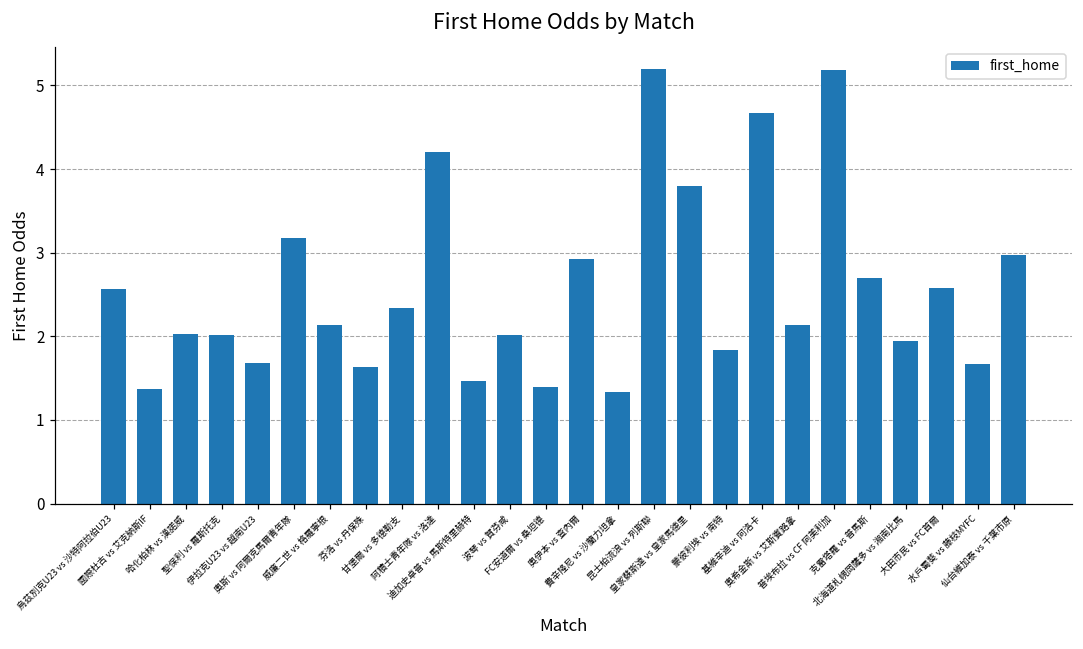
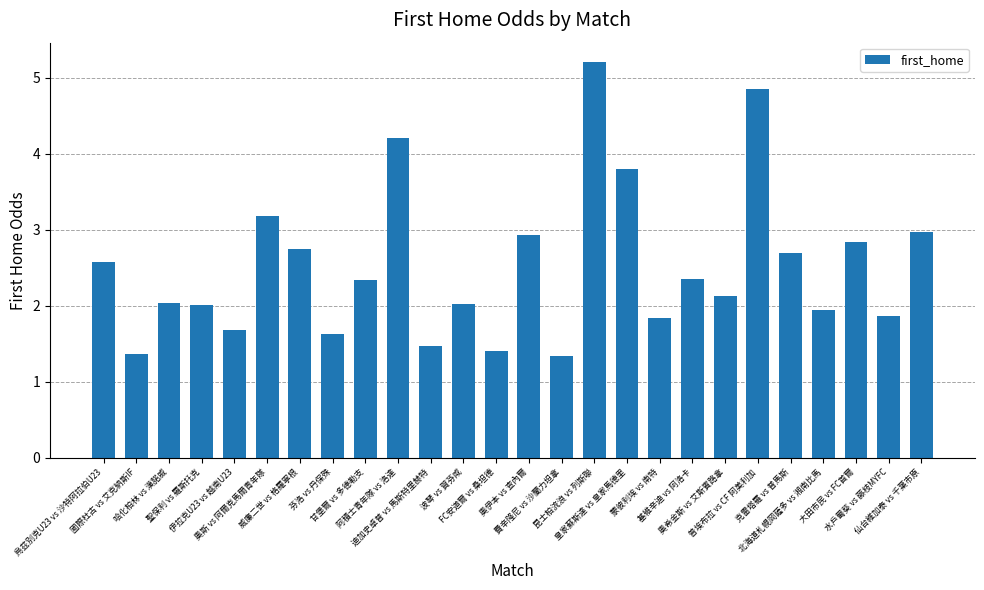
威廉二世 vs 格羅寧根: 2.1 -> 2.8
基維辛迪 vs 阿洛卡: 4.7 -> 2.4
普埃布拉 vs CF 阿美利加: 5.2 -> 4.9
大田市民 vs FC首爾: 2.6 -> 2.8
水戶蜀葵 vs 藤枝MYFC: 1.7 -> 1.9
